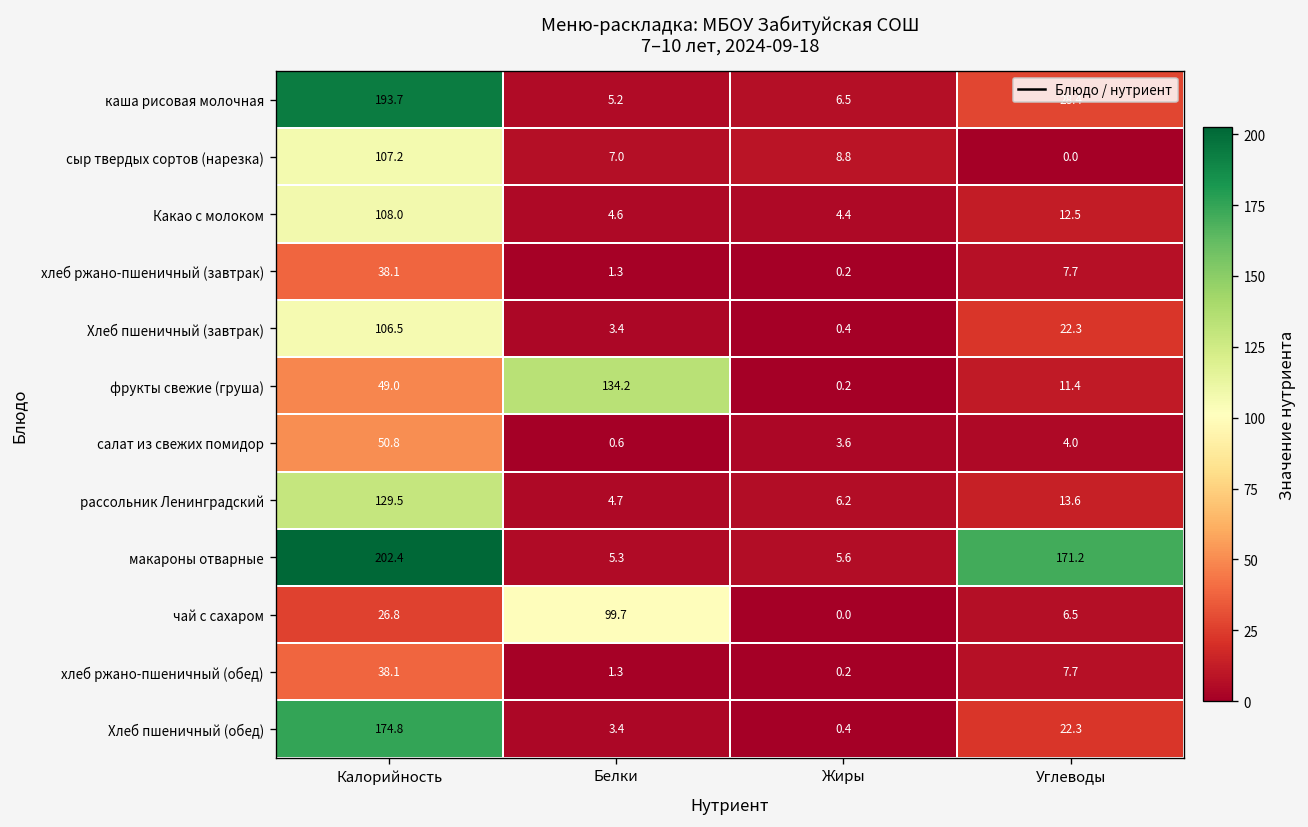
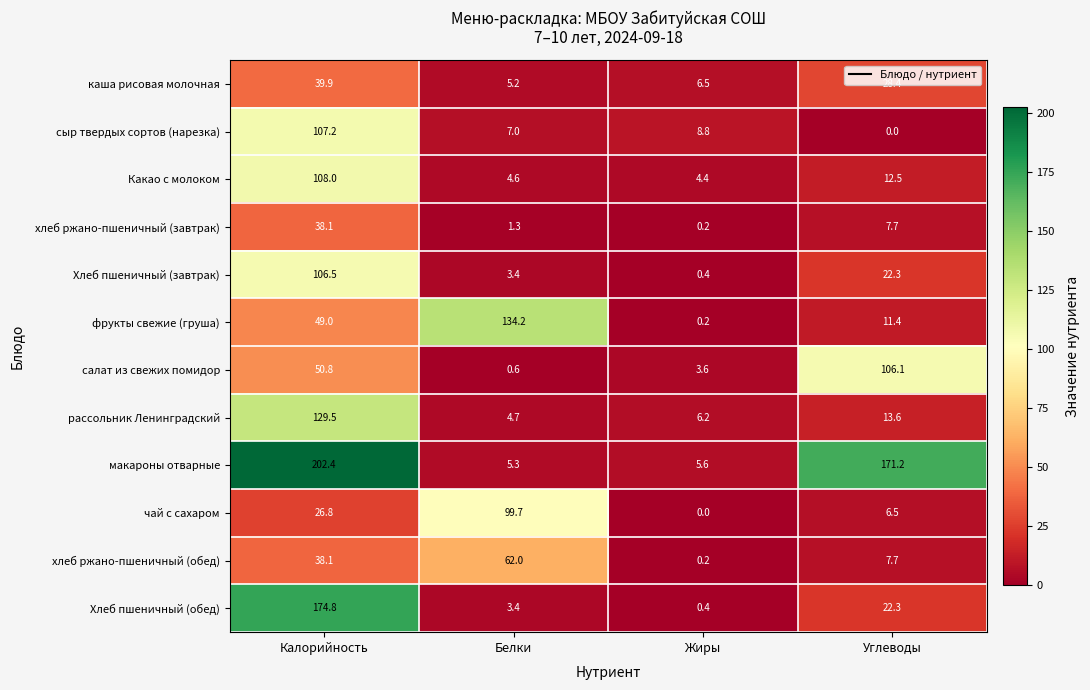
каша рисовая молочная, Калорийность: 193.7 -> 39.9
салат из свежих помидор, Углеводы: 4.0 -> 106.1
хлеб ржано-пшеничный (обед), Белки: 1.3 -> 62.0
